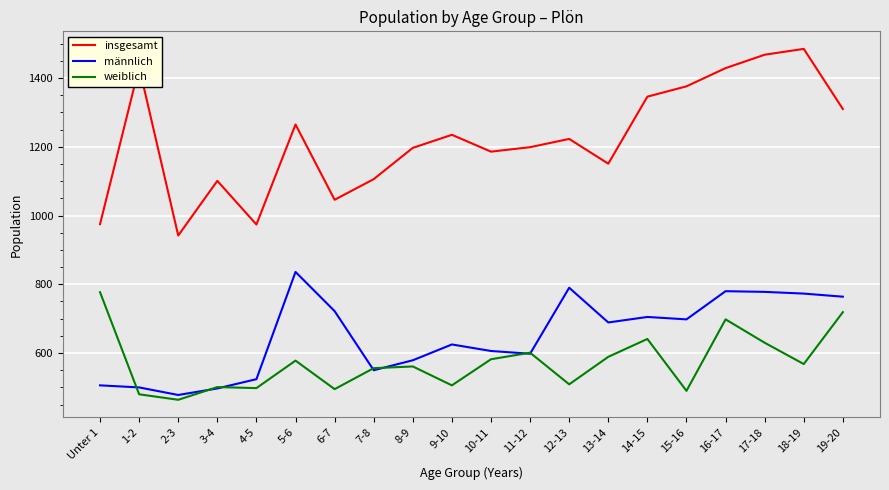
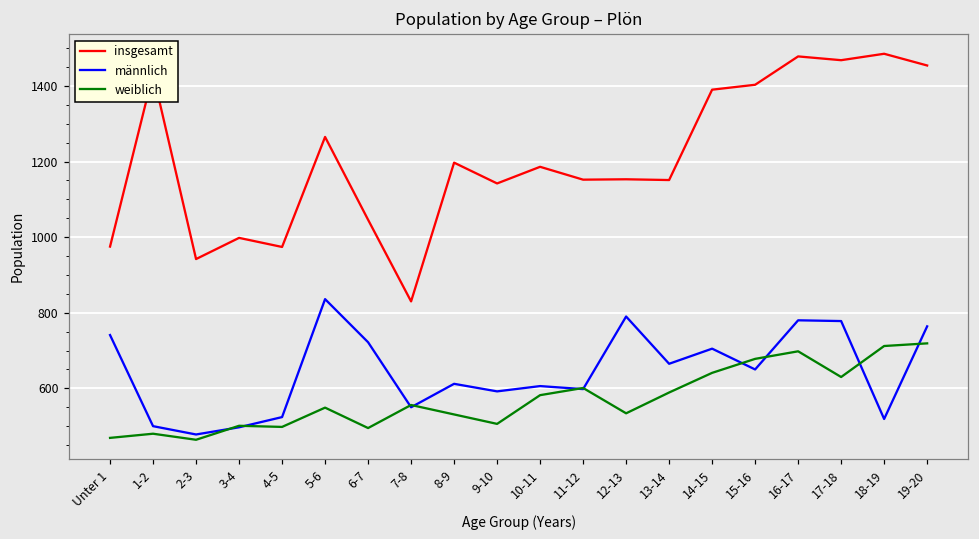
männlich, Unter 1: 510 -> 740
weiblich, Unter 1: 780 -> 470
insgesamt, 3-4: 1100 -> 1000
weiblich, 5-6: 580 -> 550
insgesamt, 7-8: 1110 -> 830
männlich, 8-9: 580 -> 610
weiblich, 8-9: 560 -> 530
insgesamt, 9-10: 1240 -> 1140
männlich, 9-10: 630 -> 590
insgesamt, 11-12: 1200 -> 1150
insgesamt, 12-13: 1220 -> 1150
weiblich, 12-13: 510 -> 530
männlich, 13-14: 690 -> 670
insgesamt, 14-15: 1350 -> 1390
insgesamt, 15-16: 1380 -> 1400
männlich, 15-16: 700 -> 650
weiblich, 15-16: 490 -> 680
insgesamt, 16-17: 1430 -> 1480
männlich, 18-19: 770 -> 520
weiblich, 18-19: 570 -> 710
insgesamt, 19-20: 1310 -> 1450
